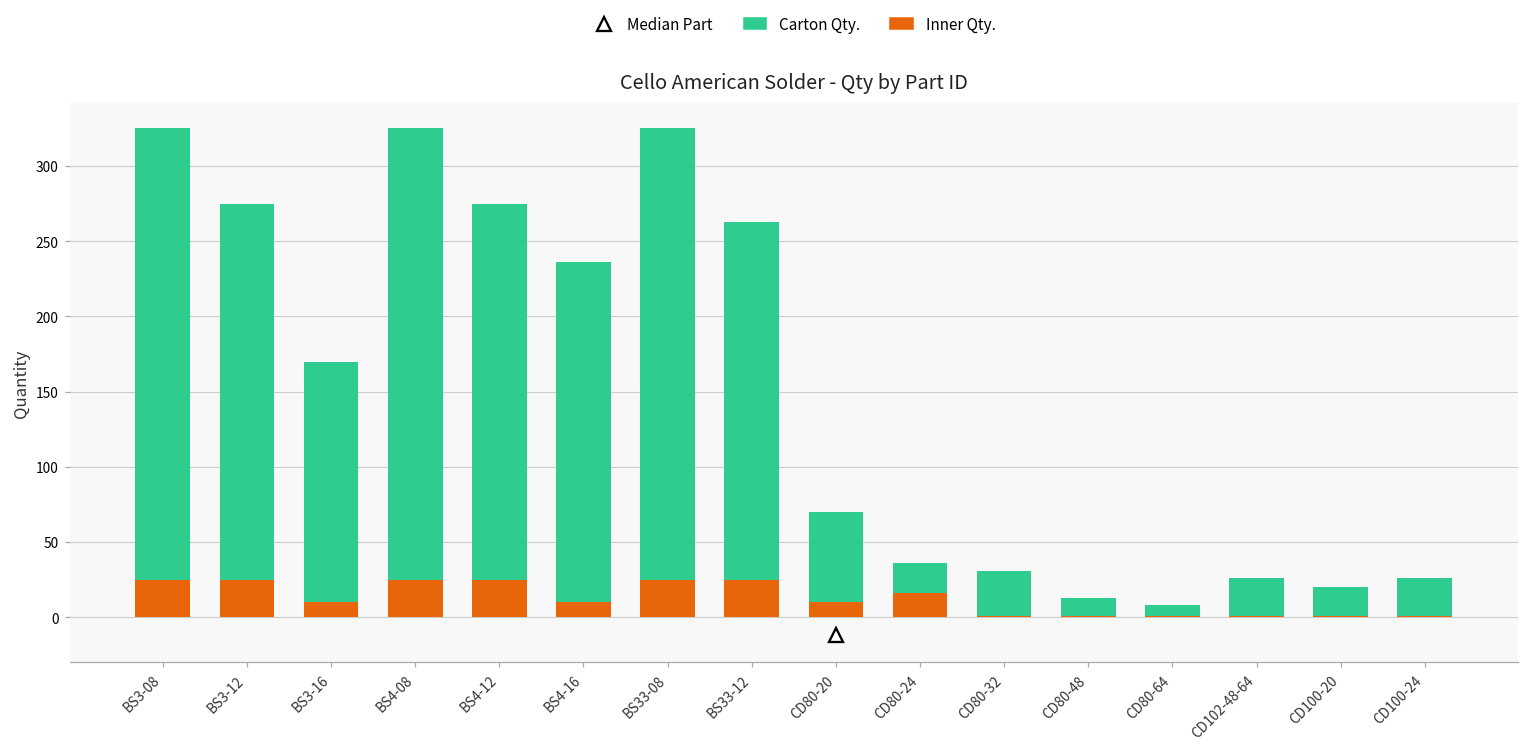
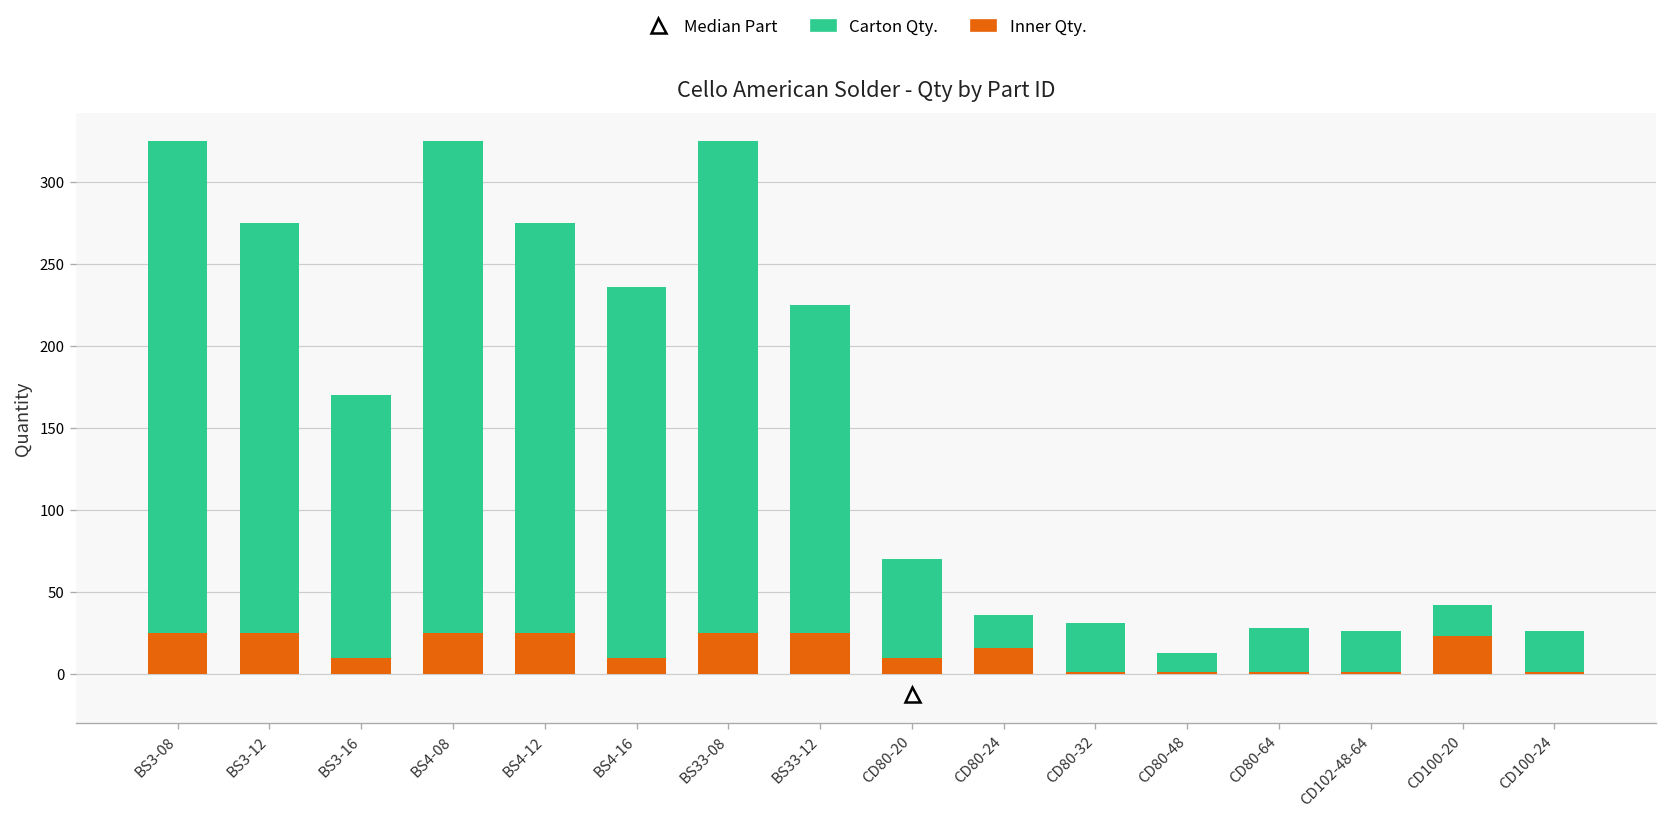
Carton Qty., BS33-12: 238 -> 200
Carton Qty., CD80-64: 7 -> 27
Inner Qty., CD100-20: 1 -> 23
